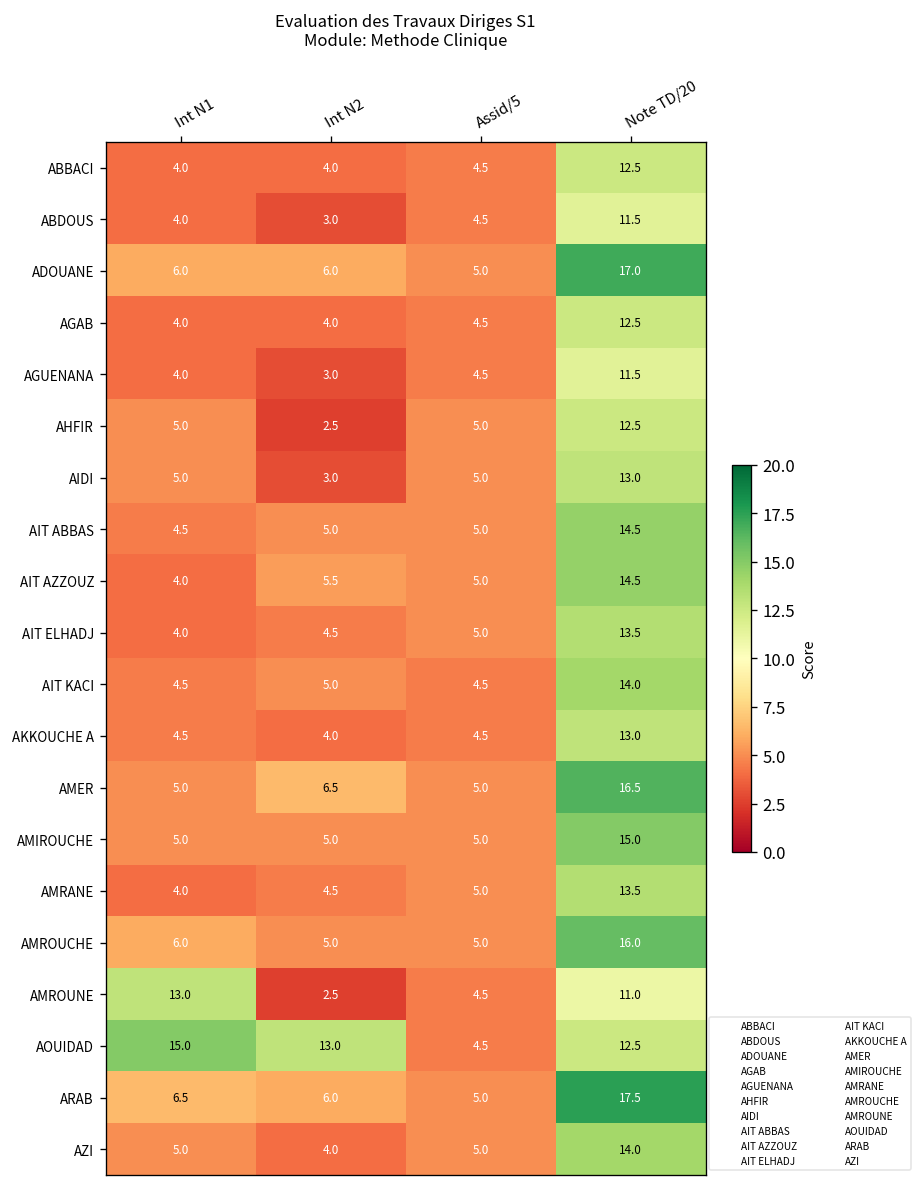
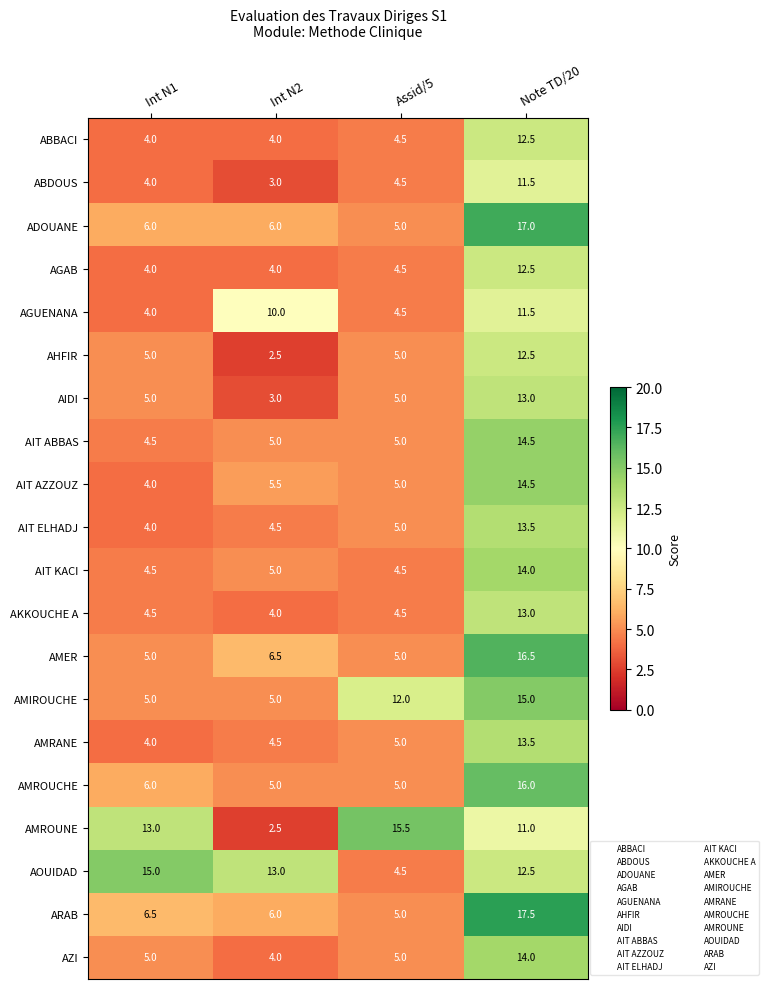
AGUENANA, Int N2: 3.0 -> 10.0
AMIROUCHE, Assid/5: 5.0 -> 12.0
AMROUNE, Assid/5: 4.5 -> 15.5
